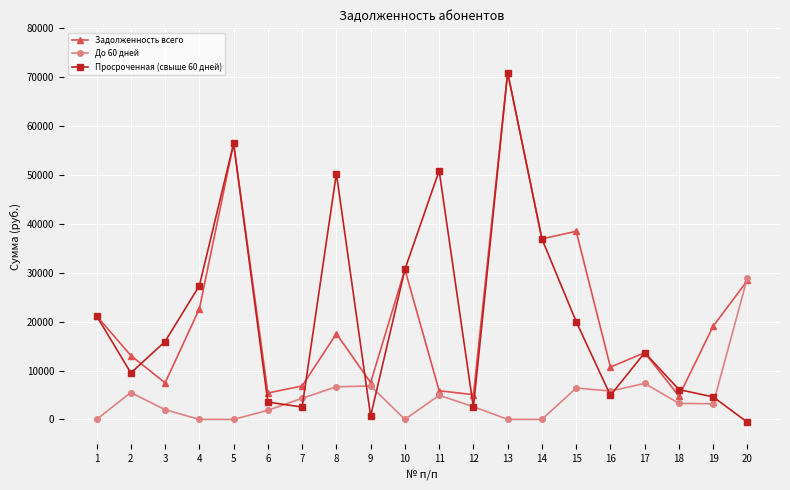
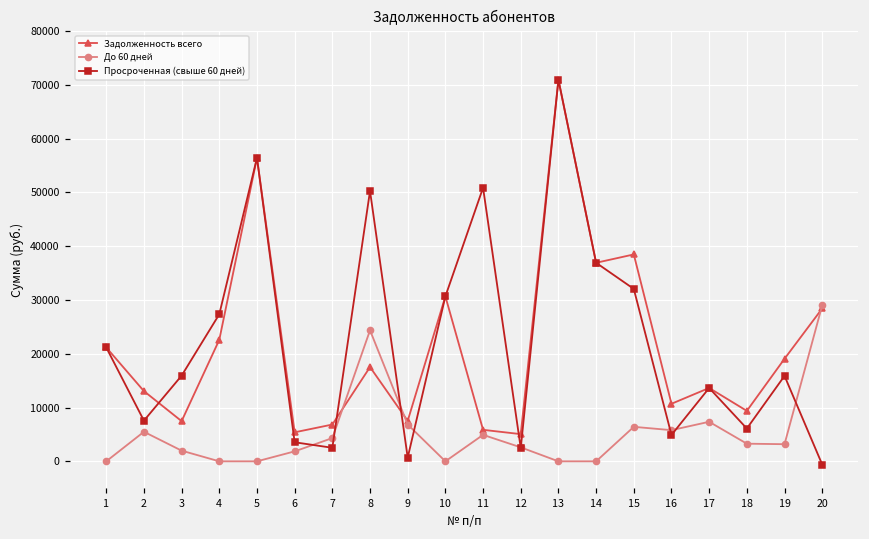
Просроченная (свыше 60 дней), 2: 10000 -> 8000
До 60 дней, 8: 7000 -> 24000
Просроченная (свыше 60 дней), 15: 20000 -> 32000
Задолженность всего, 18: 5000 -> 9000
Просроченная (свыше 60 дней), 19: 5000 -> 16000
